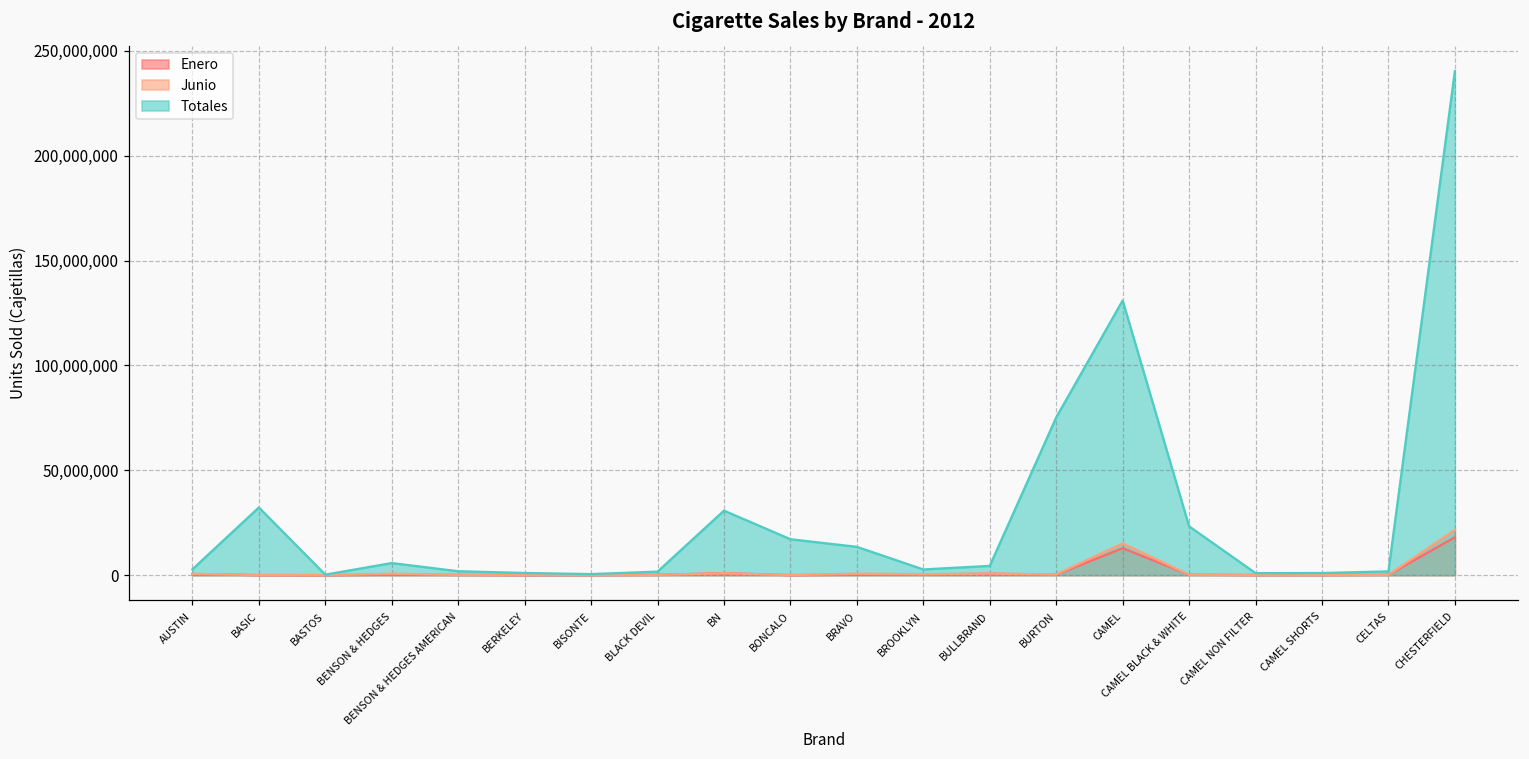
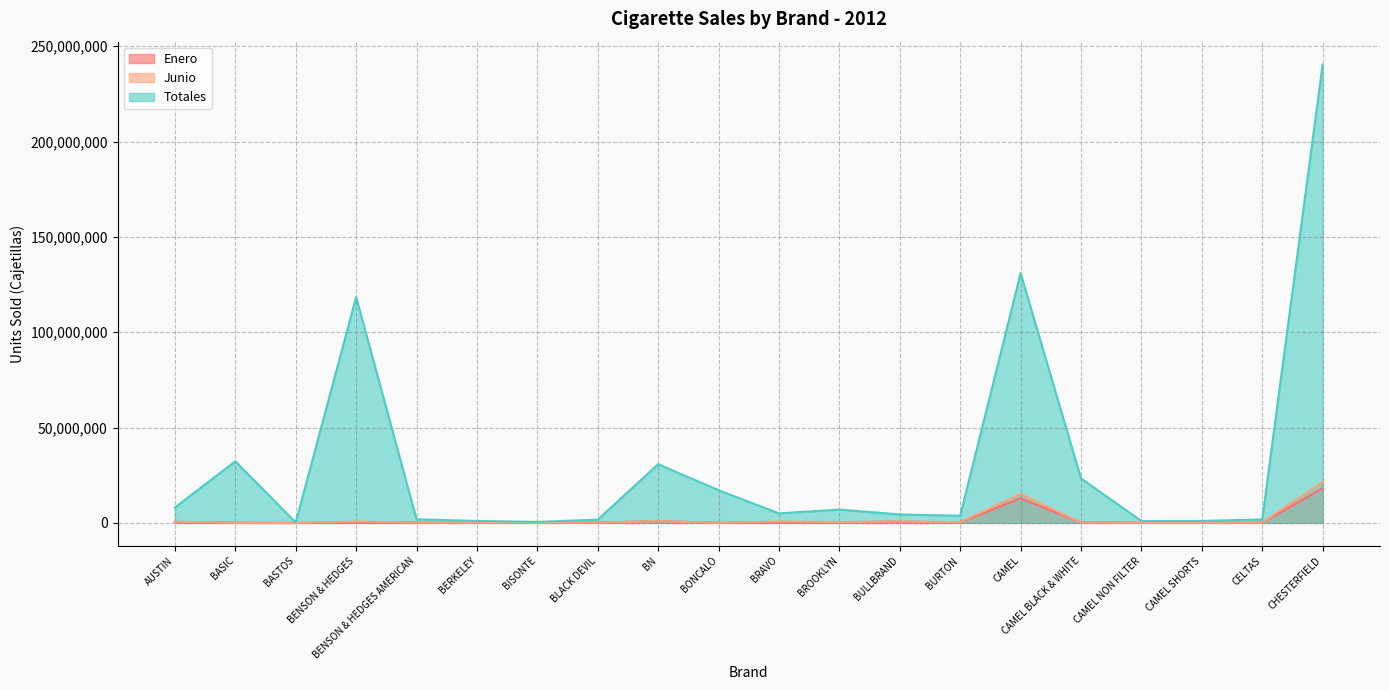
Totales, AUSTIN: 3,000,000 -> 8,000,000
Totales, BENSON & HEDGES: 6,000,000 -> 118,000,000
Totales, BRAVO: 14,000,000 -> 5,000,000
Totales, BROOKLYN: 3,000,000 -> 7,000,000
Totales, BURTON: 75,000,000 -> 4,000,000
